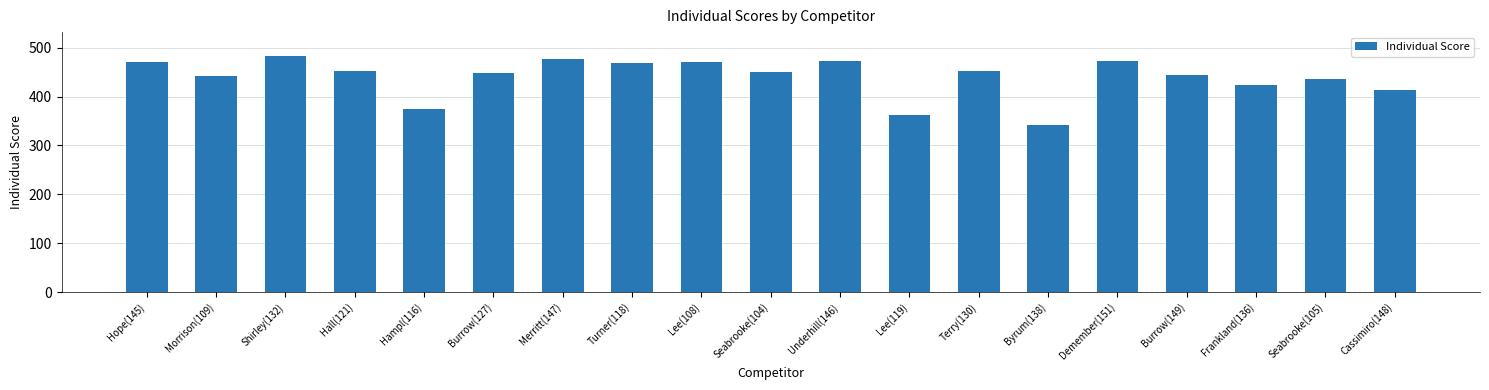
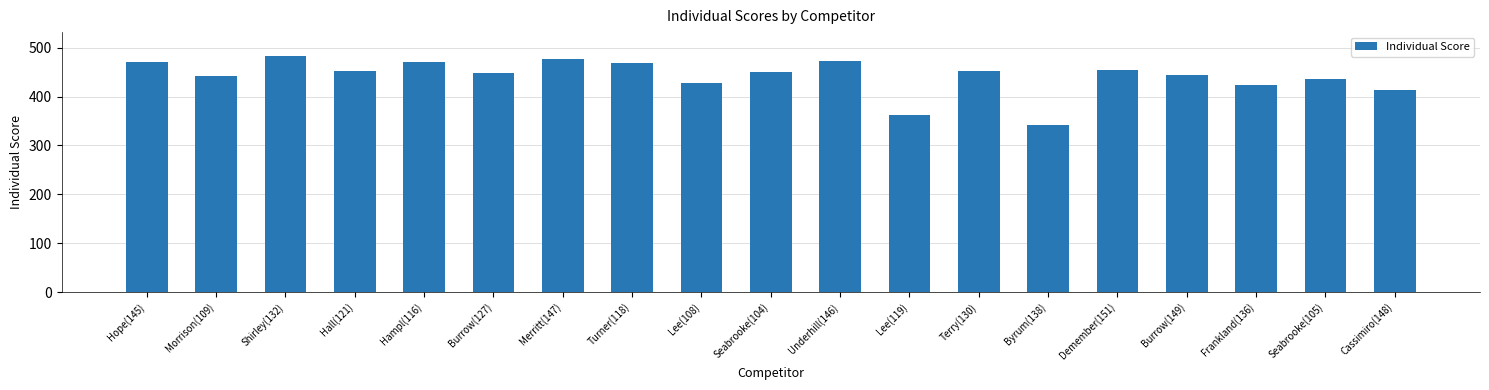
Hampl(116): 370 -> 470
Lee(108): 470 -> 430
Demember(151): 470 -> 450
